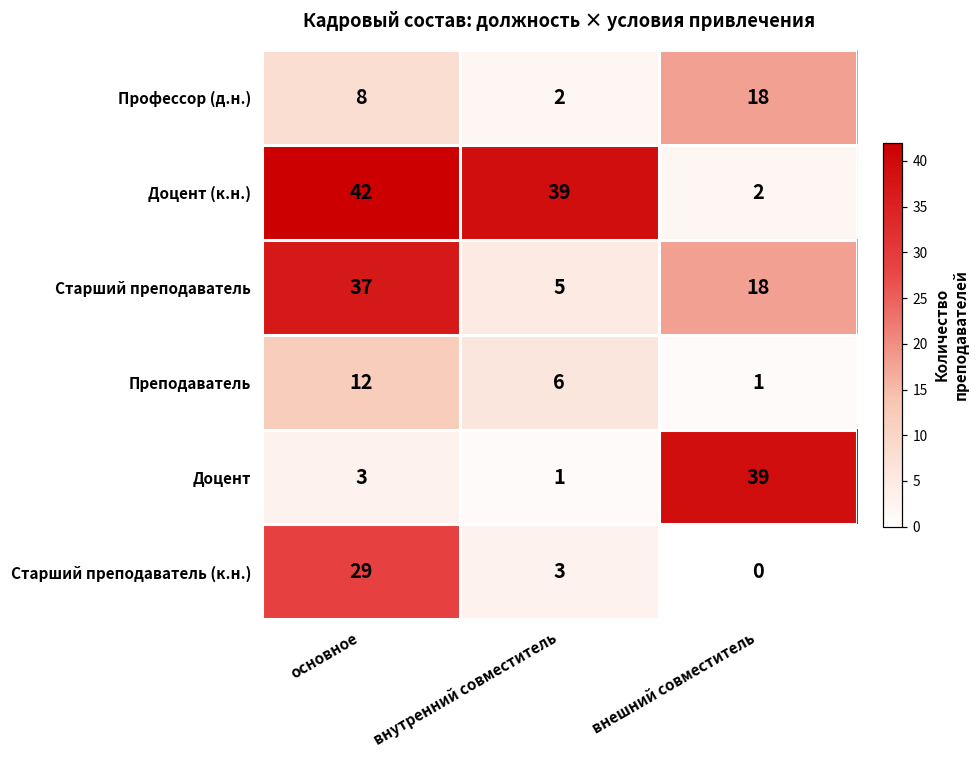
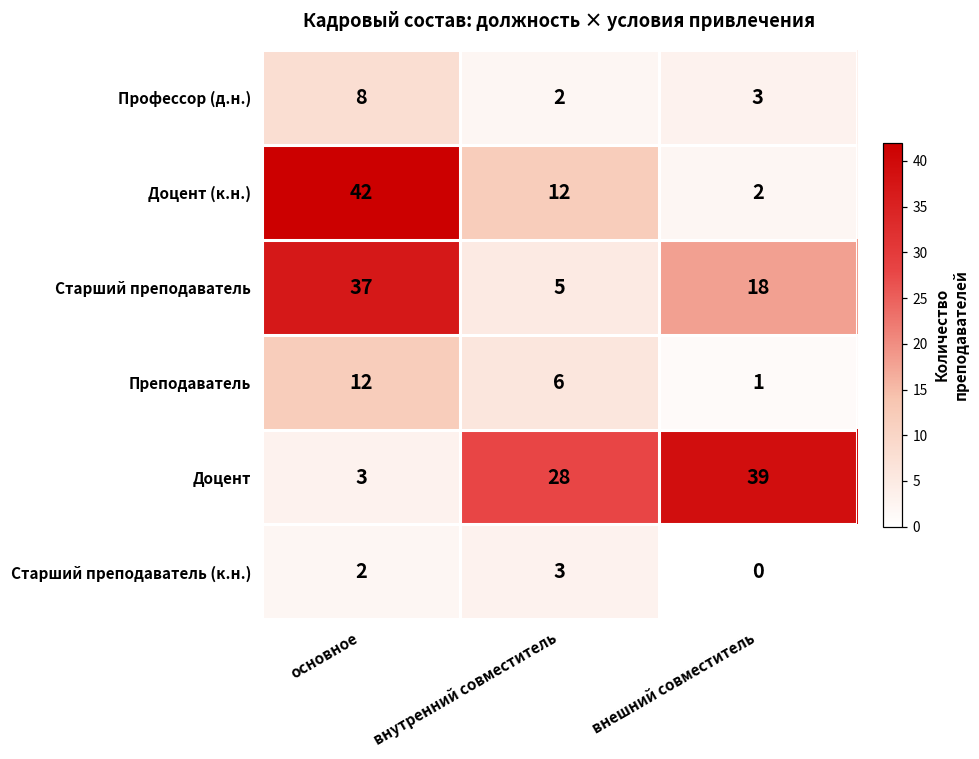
Профессор (д.н.), внешний совместитель: 18 -> 3
Доцент (к.н.), внутренний совместитель: 39 -> 12
Доцент, внутренний совместитель: 1 -> 28
Старший преподаватель (к.н.), основное: 29 -> 2
